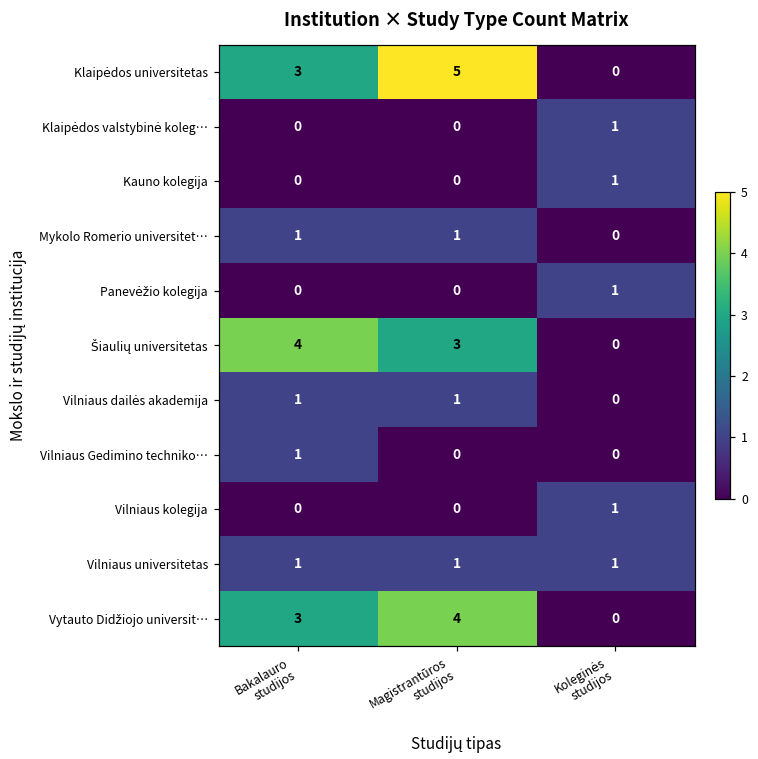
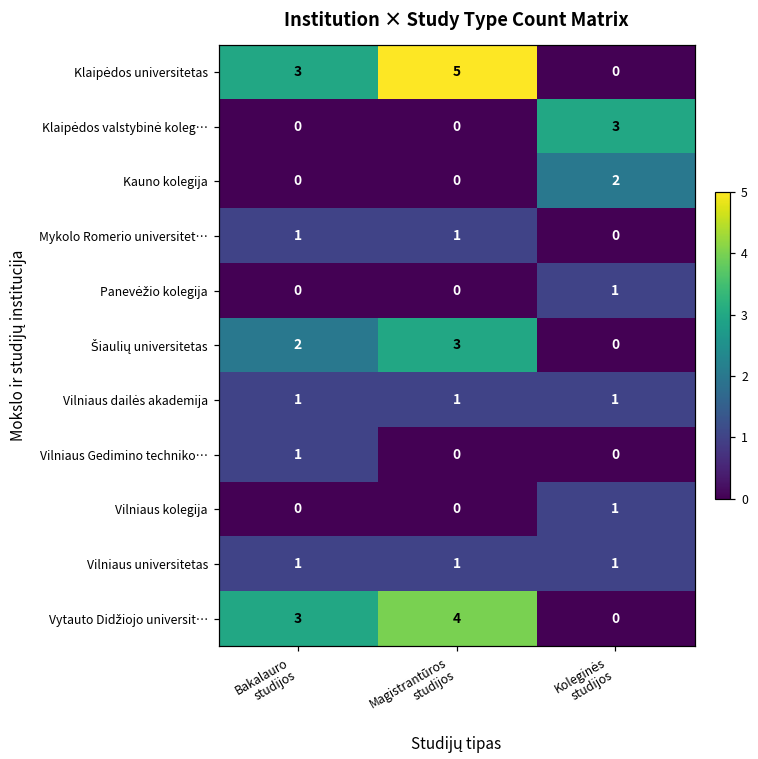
Klaipėdos valstybinė koleg…, Koleginės studijos: 1 -> 3
Kauno kolegija, Koleginės studijos: 1 -> 2
Šiaulių universitetas, Bakalauro studijos: 4 -> 2
Vilniaus dailės akademija, Koleginės studijos: 0 -> 1
